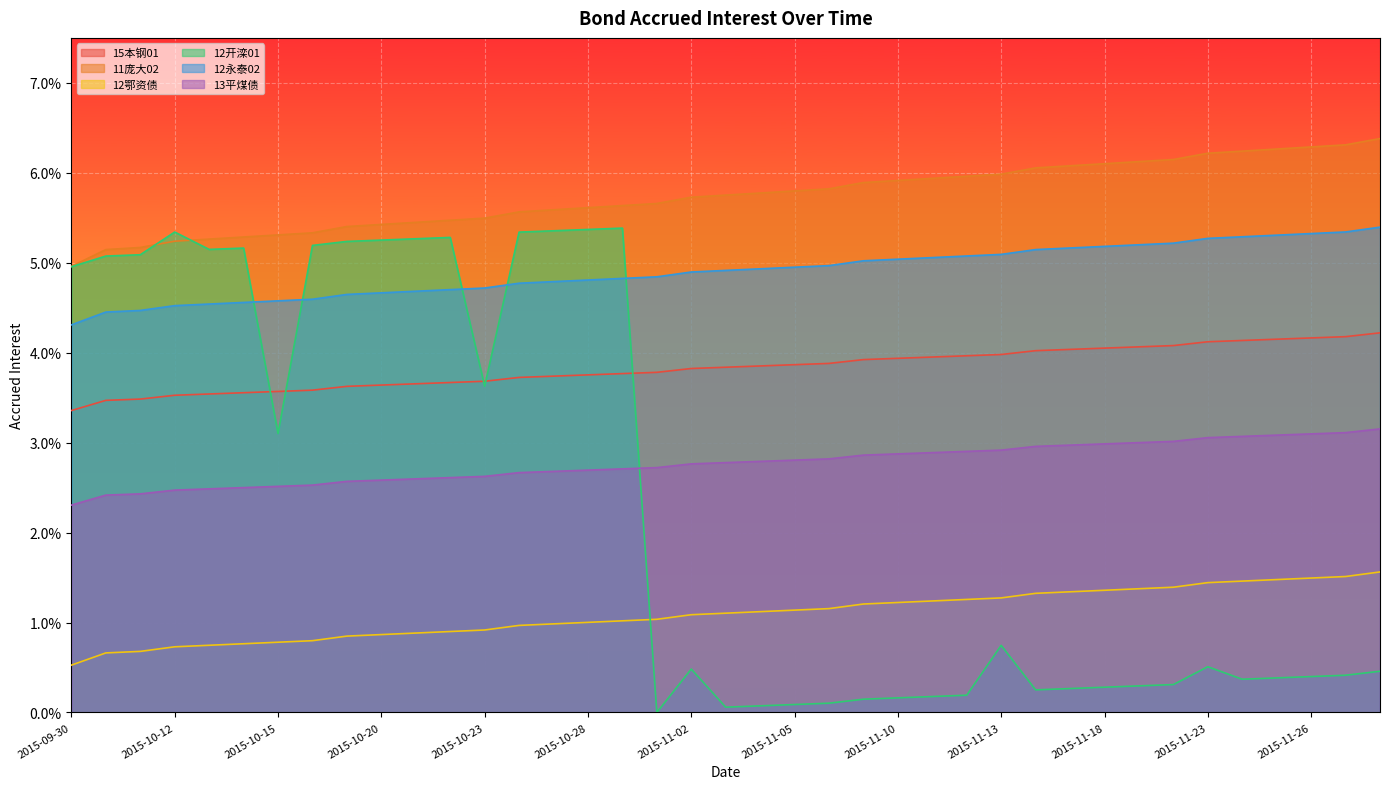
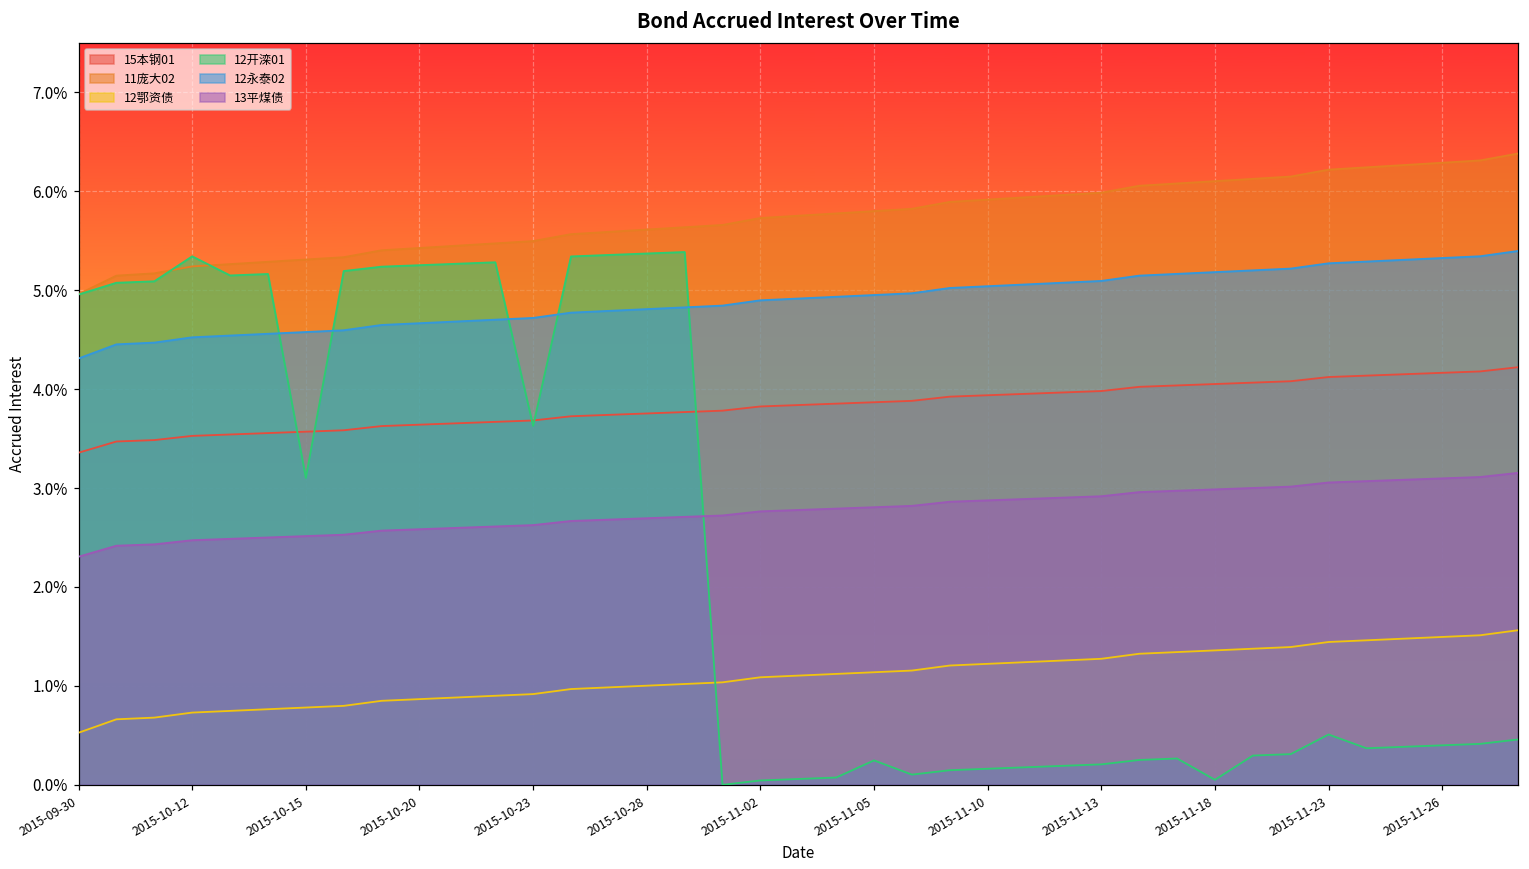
12开滦01, 2015-11-02: 0.5% -> 0.0%
12开滦01, 2015-11-05: 0.1% -> 0.2%
12开滦01, 2015-11-13: 0.7% -> 0.2%
12开滦01, 2015-11-18: 0.3% -> 0.1%
